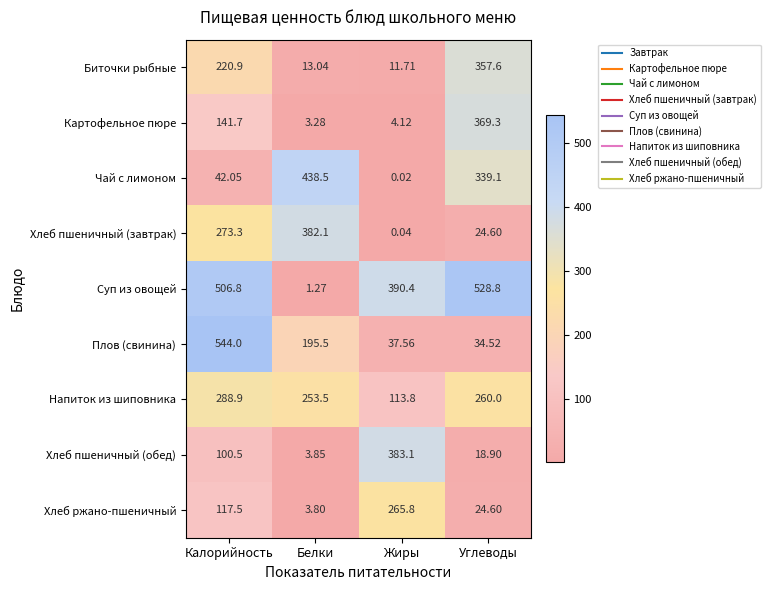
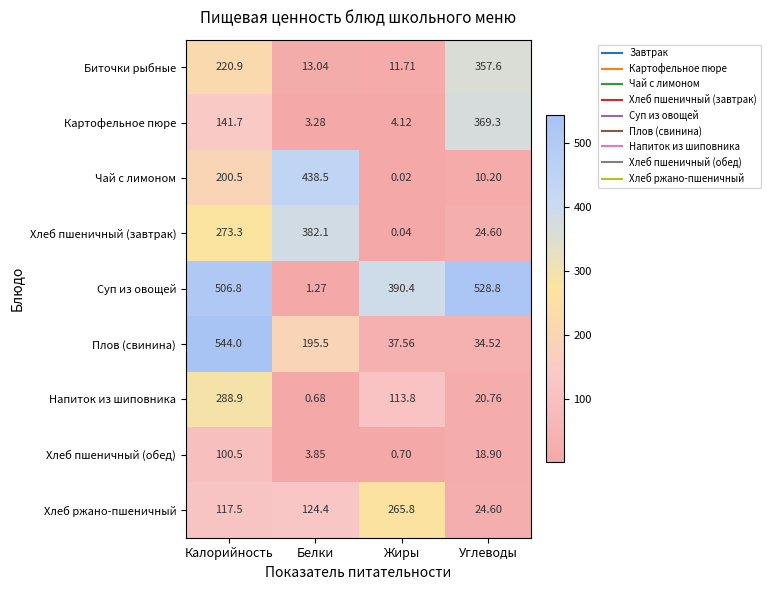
Чай с лимоном, Калорийность: 42.05 -> 200.5
Чай с лимоном, Углеводы: 339.1 -> 10.20
Напиток из шиповника, Белки: 253.5 -> 0.68
Напиток из шиповника, Углеводы: 260.0 -> 20.76
Хлеб пшеничный (обед), Жиры: 383.1 -> 0.70
Хлеб ржано-пшеничный, Белки: 3.80 -> 124.4
